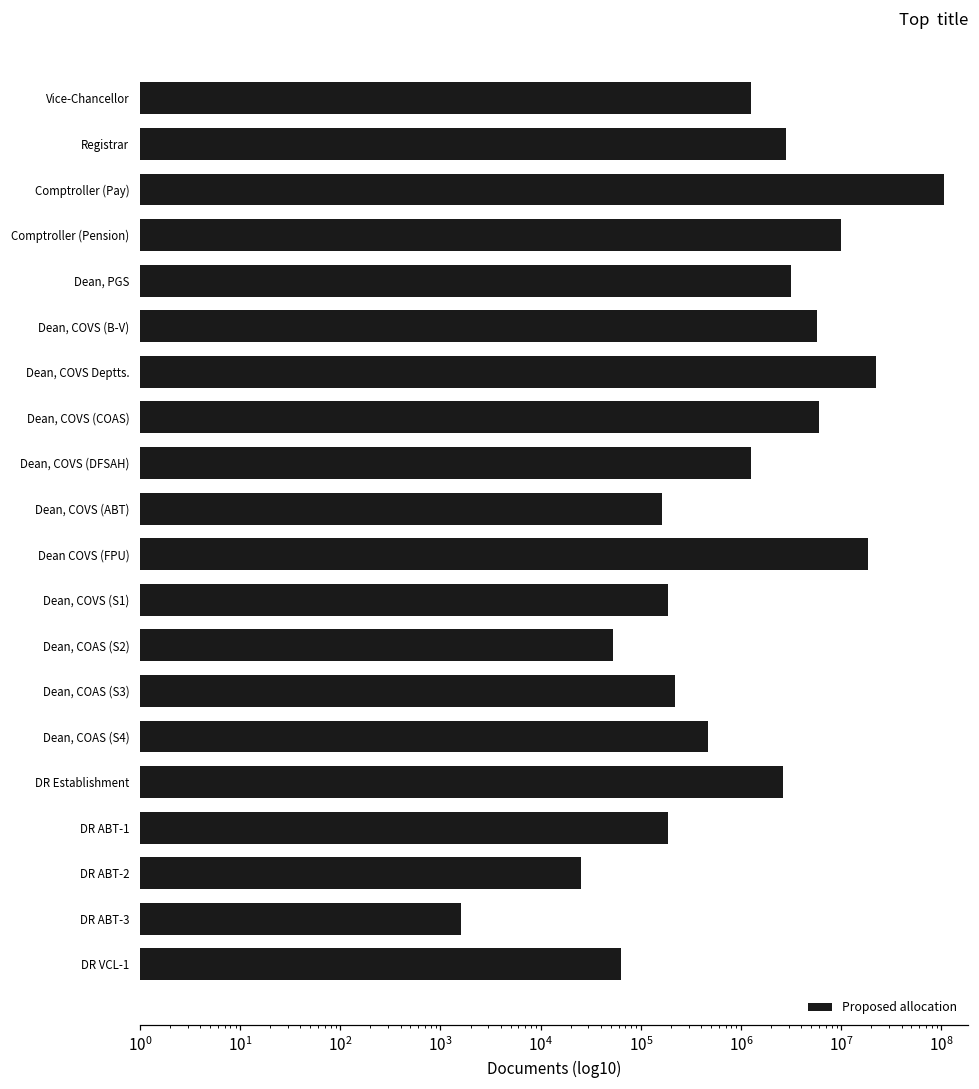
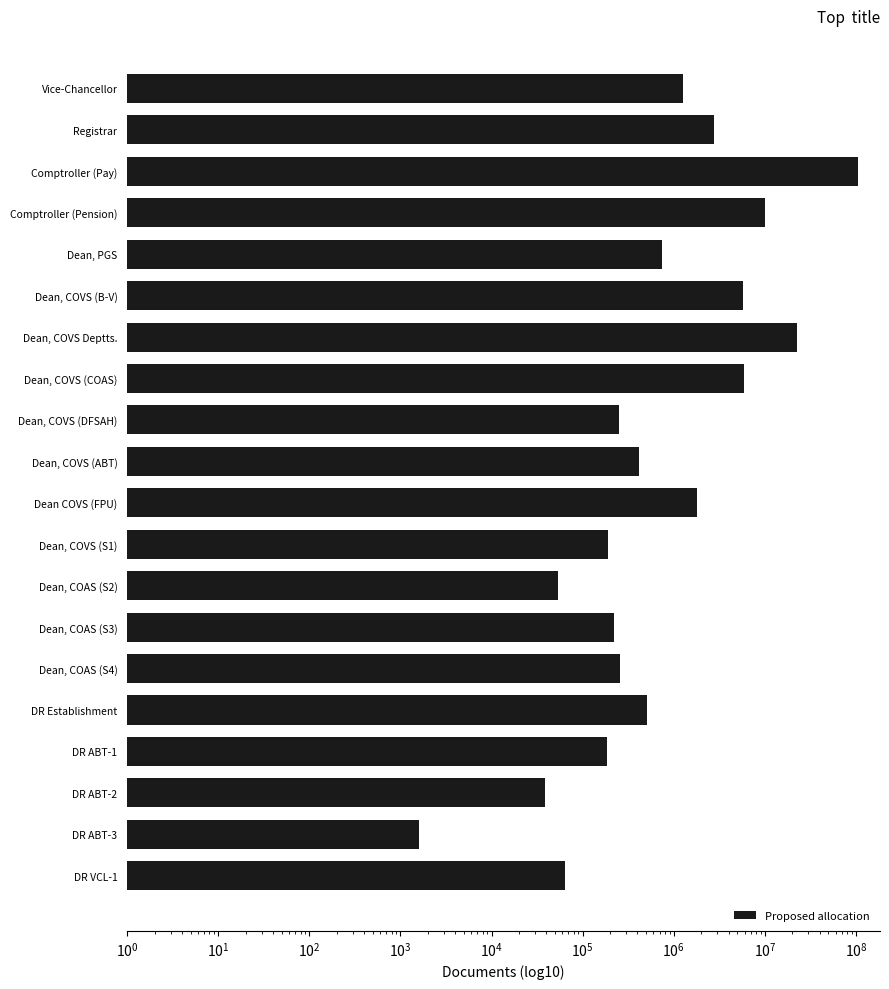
Dean, PGS: 3200000 -> 700000
Dean, COVS (DFSAH): 1200000 -> 250000
Dean, COVS (ABT): 160000 -> 400000
Dean COVS (FPU): 18000000 -> 1800000
Dean, COAS (S4): 500000 -> 260000
DR Establishment: 2600000 -> 500000
DR ABT-2: 25000 -> 39000
